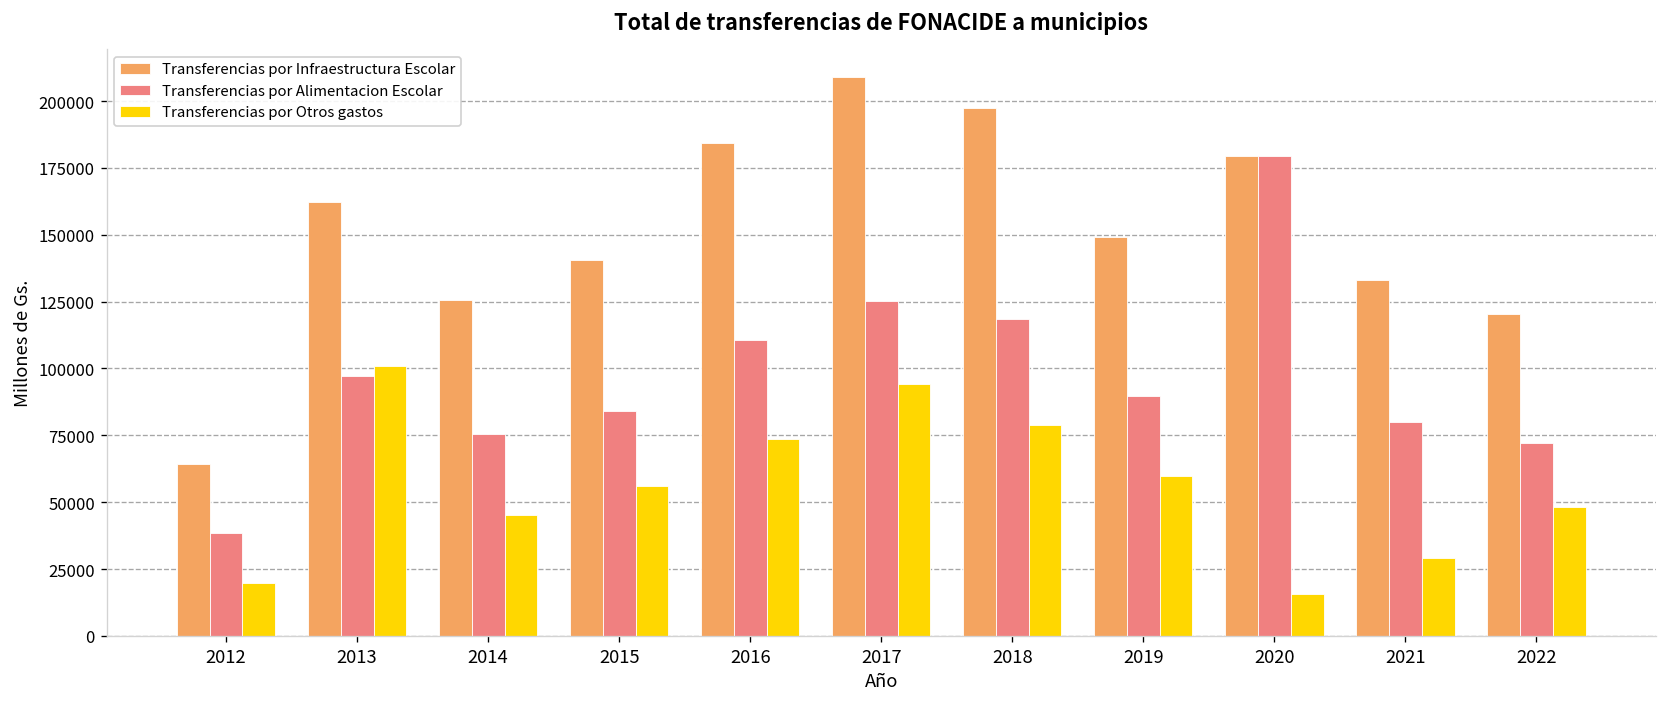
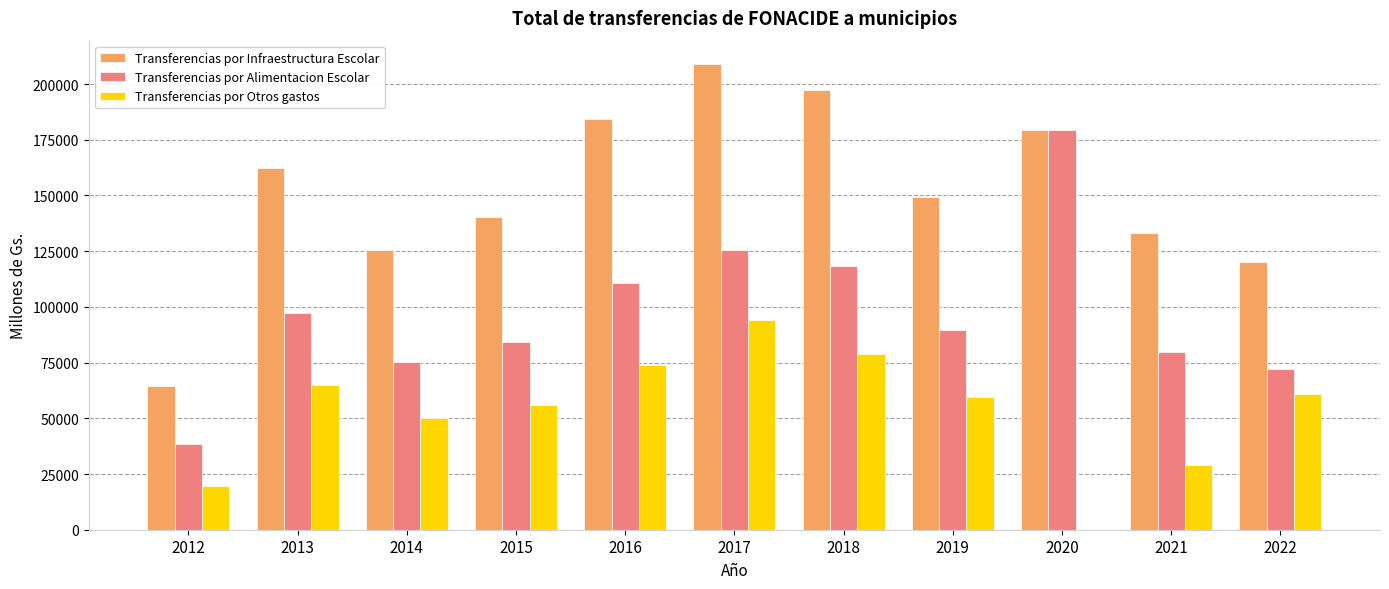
Transferencias por Otros gastos, 2013: 101000 -> 65000
Transferencias por Otros gastos, 2014: 45000 -> 50000
Transferencias por Otros gastos, 2020: 16000 -> 0
Transferencias por Otros gastos, 2022: 48000 -> 61000
